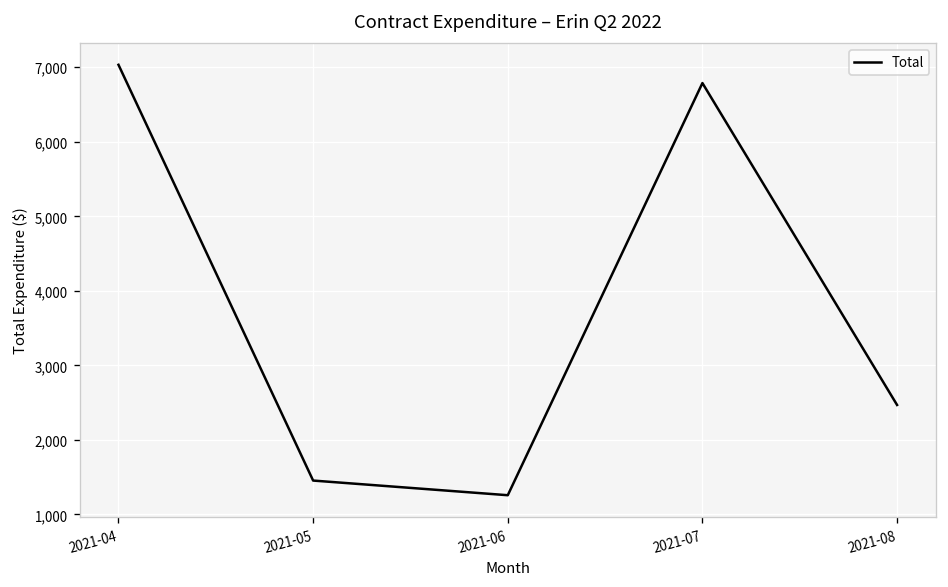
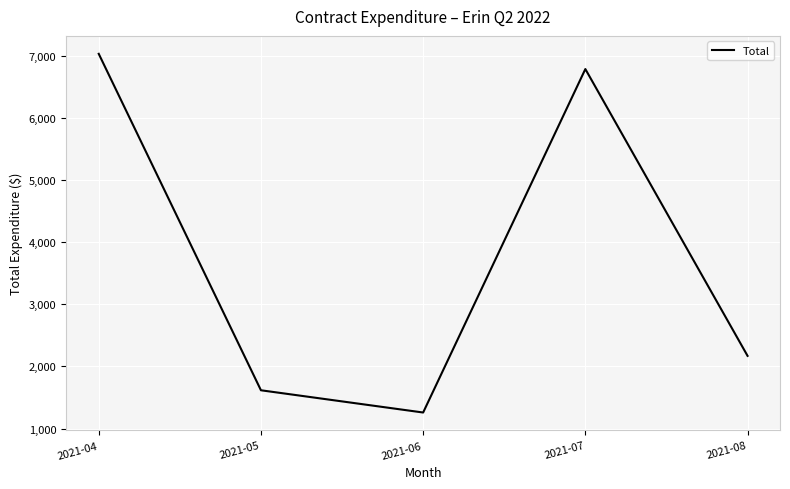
2021-05: 1,500 -> 1,600
2021-08: 2,500 -> 2,200
